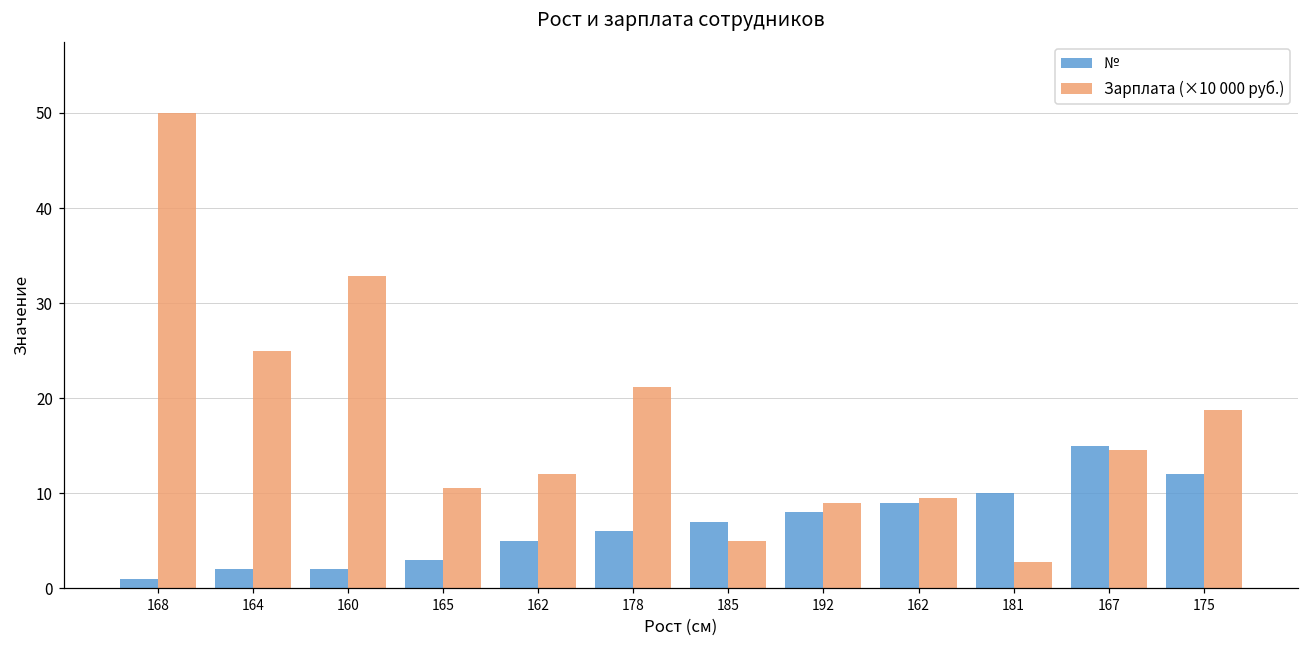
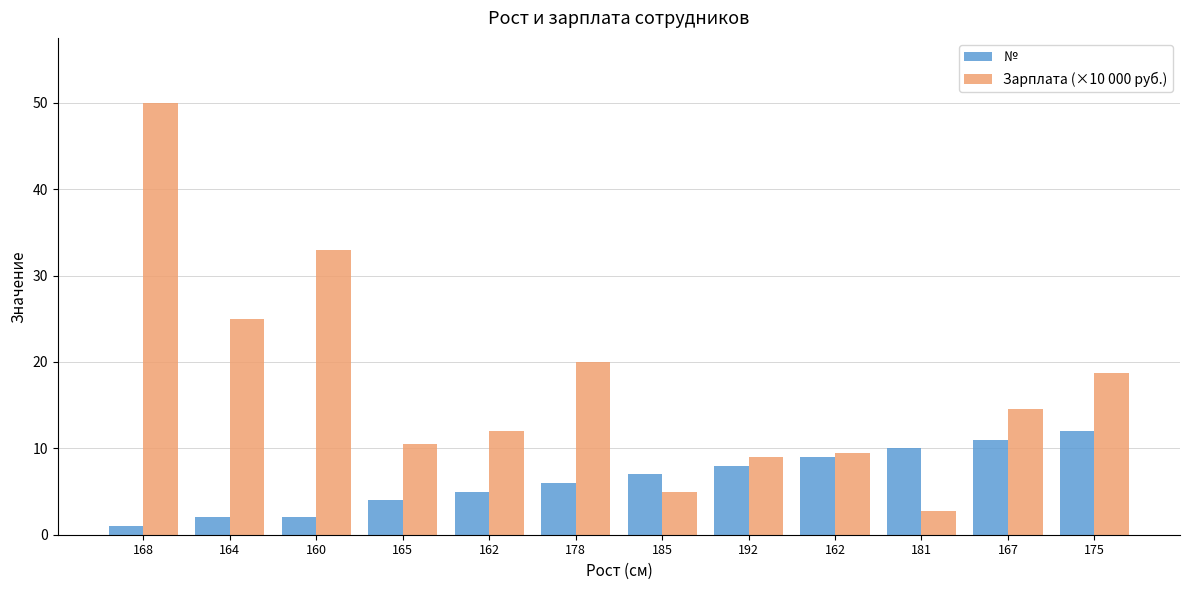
№, 165: 3 -> 4
Зарплата (×10 000 руб.), 178: 21 -> 20
№, 167: 15 -> 11
